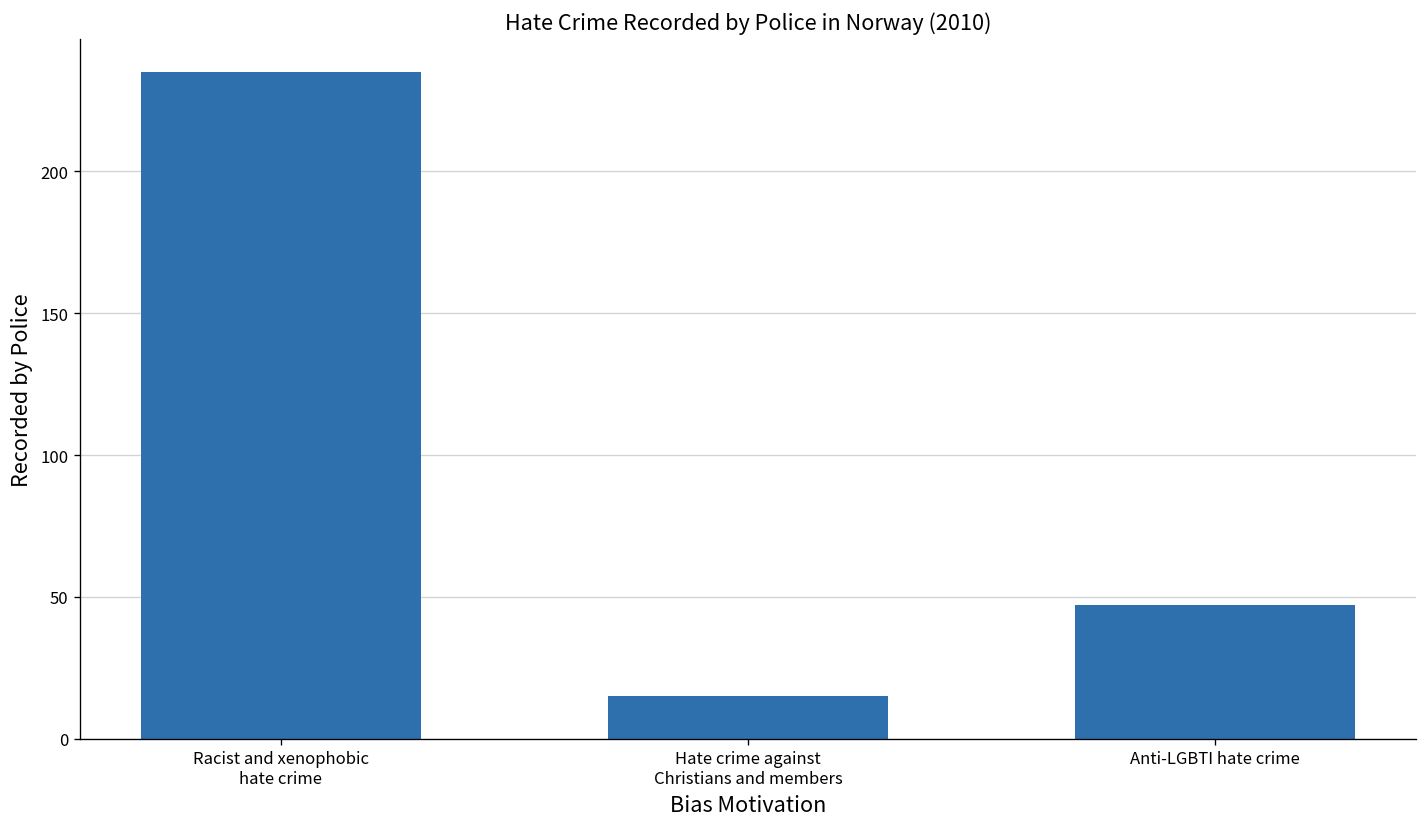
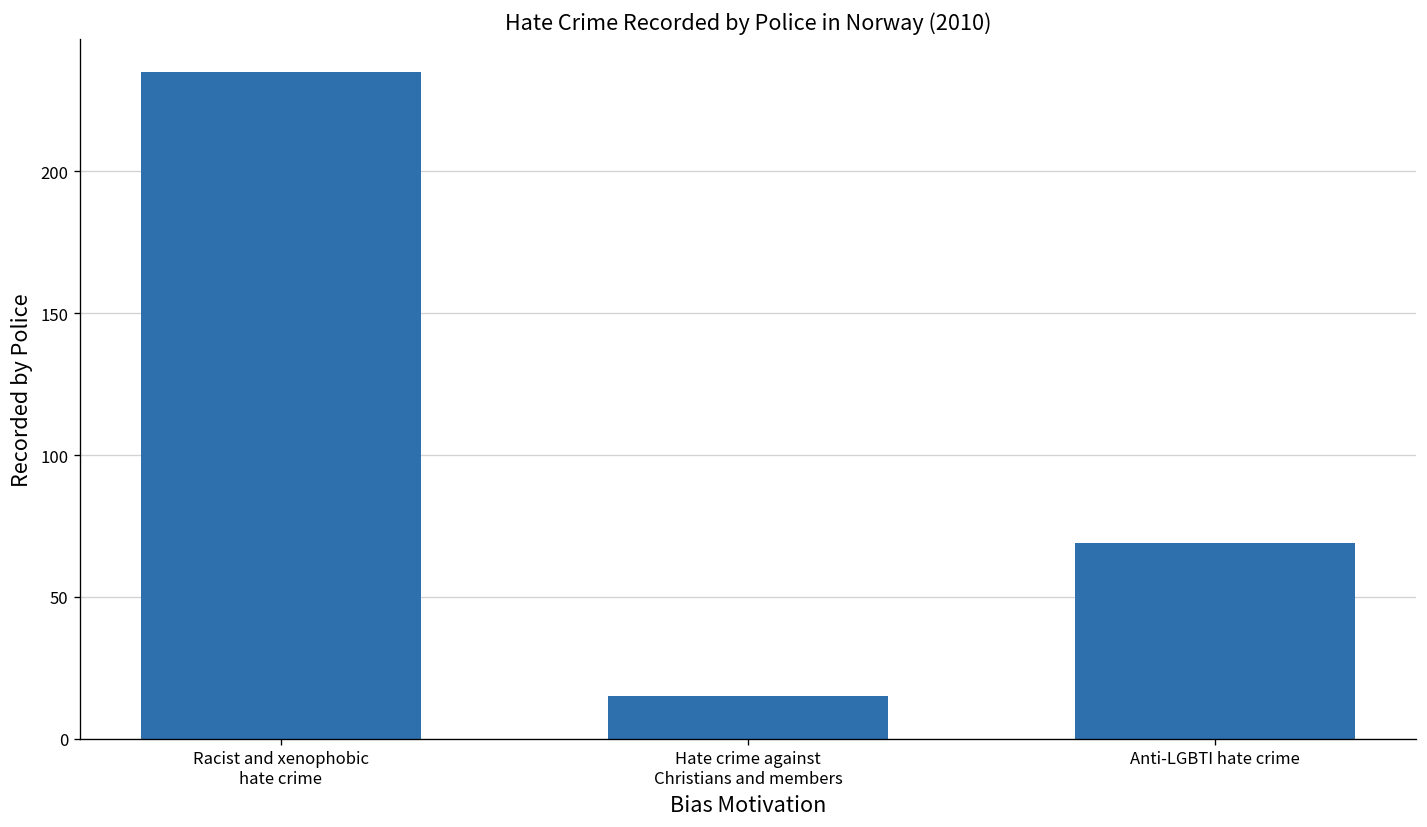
Anti-LGBTI hate crime: 47 -> 69
